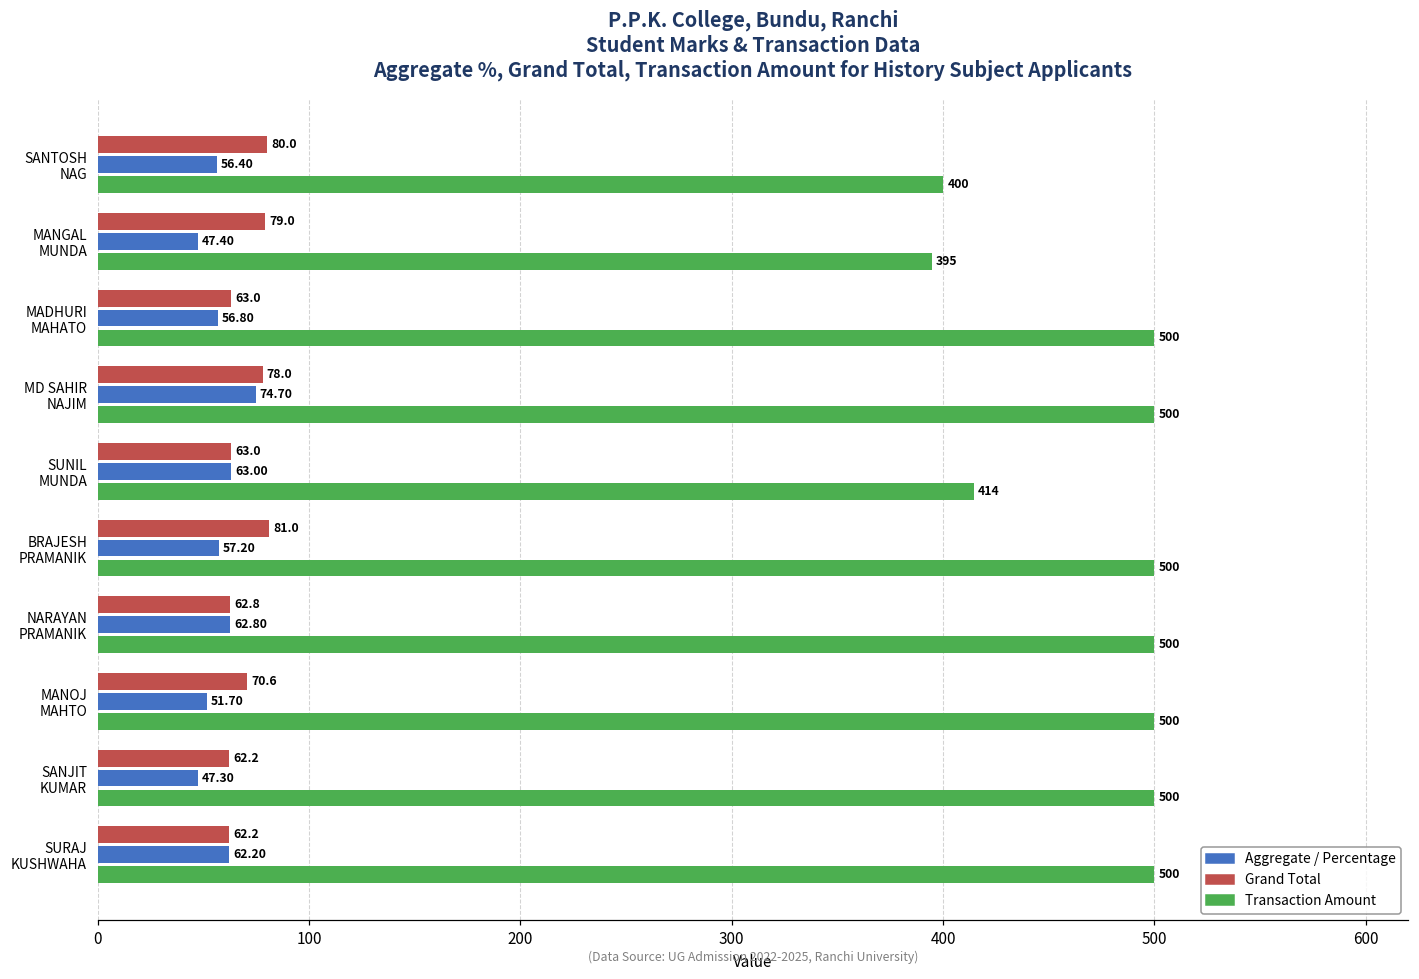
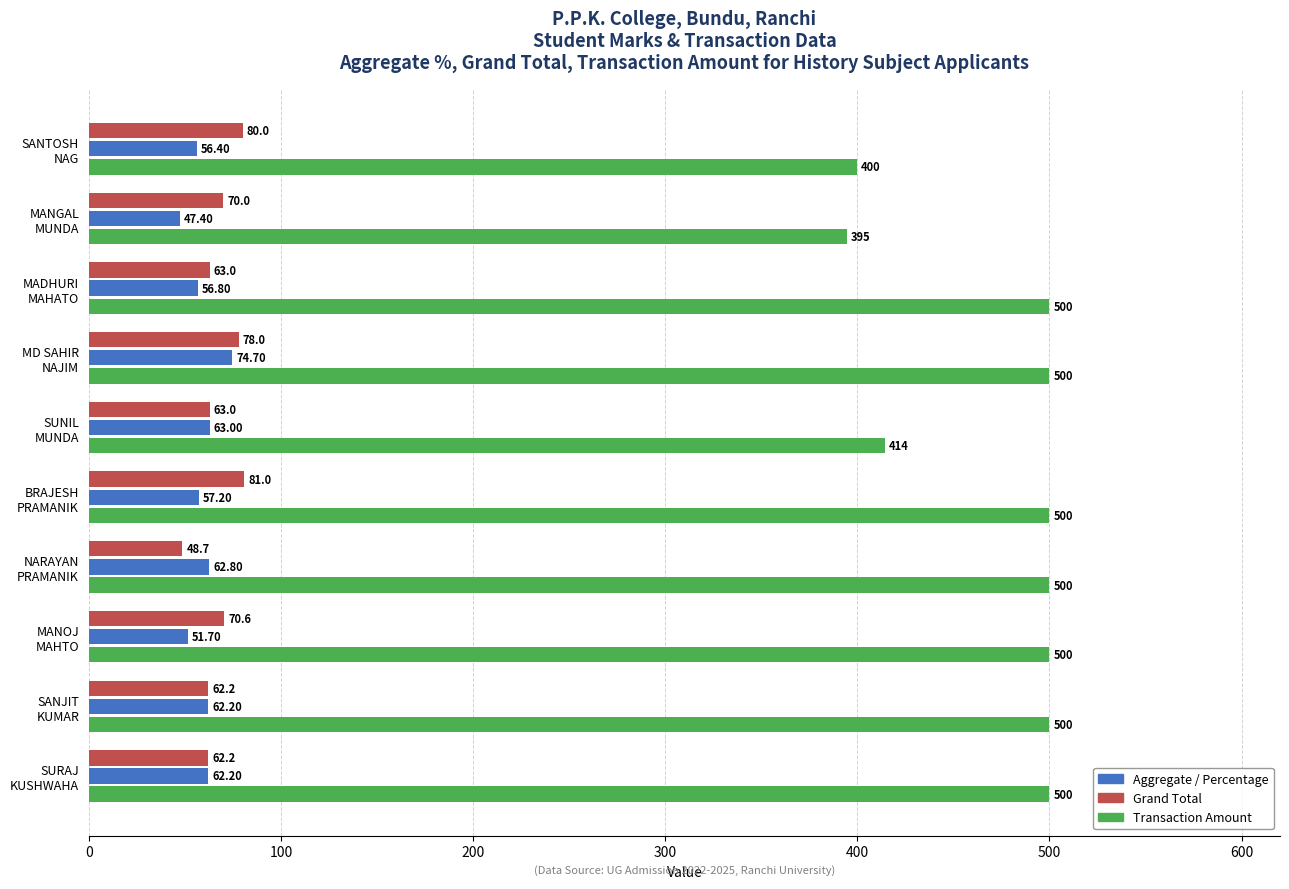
Grand Total, MANGAL MUNDA: 79.0 -> 70.0
Grand Total, NARAYAN PRAMANIK: 62.8 -> 48.7
Aggregate / Percentage, SANJIT KUMAR: 47.30 -> 62.20
